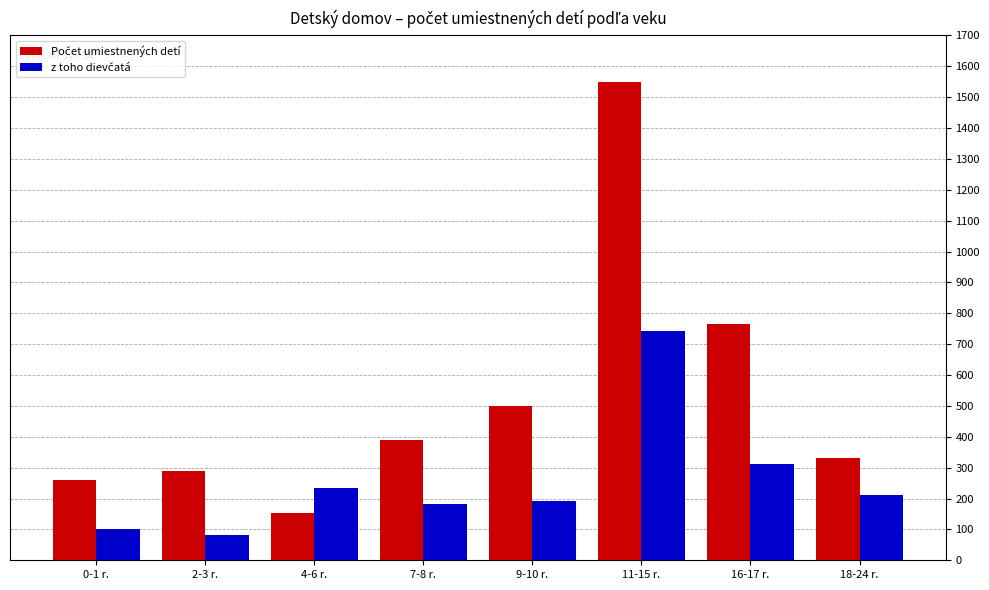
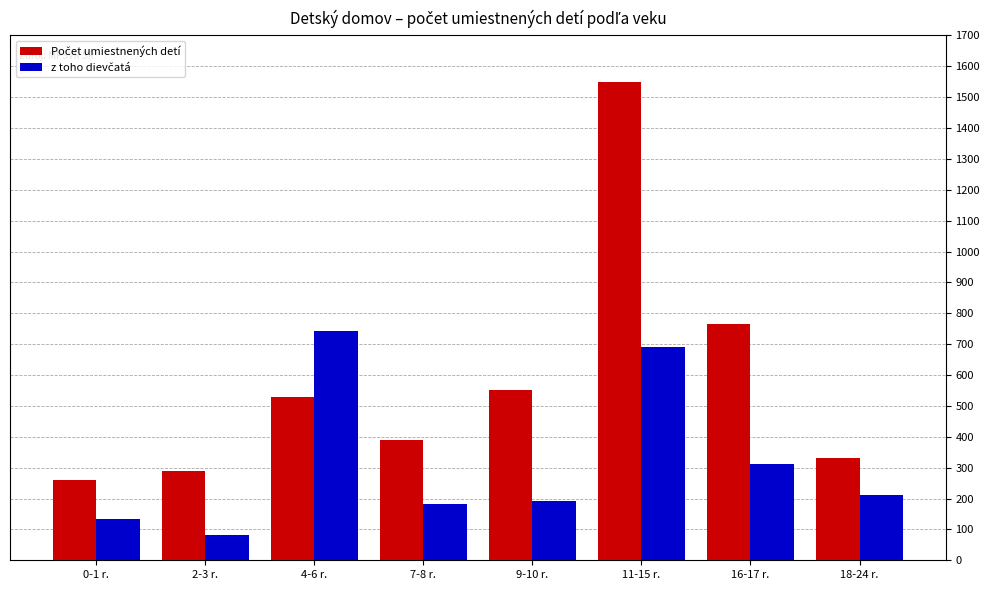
z toho dievčatá, 0-1 r.: 100 -> 130
Počet umiestnených detí, 4-6 r.: 150 -> 530
z toho dievčatá, 4-6 r.: 230 -> 740
Počet umiestnených detí, 9-10 r.: 500 -> 550
z toho dievčatá, 11-15 r.: 740 -> 690
